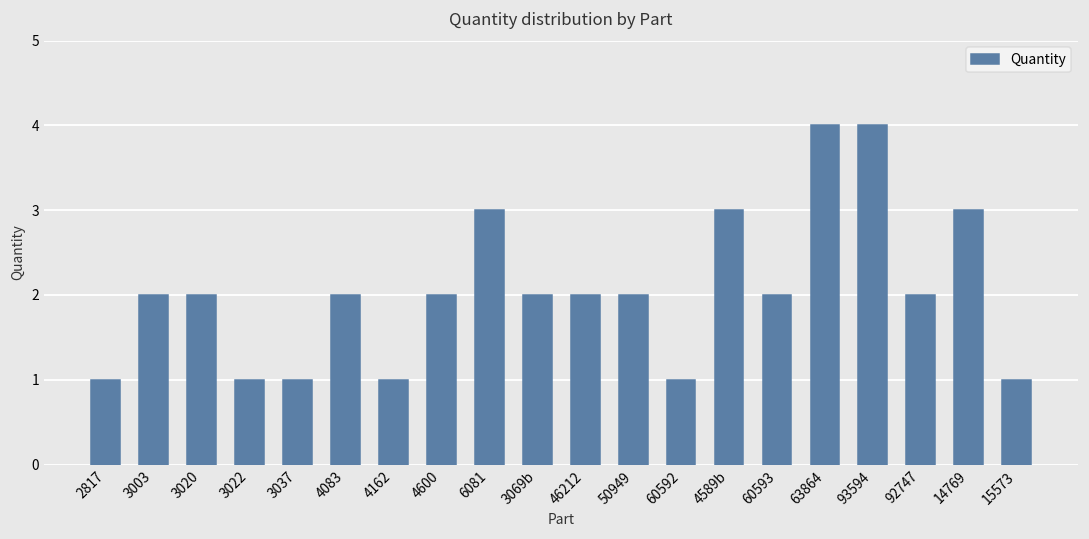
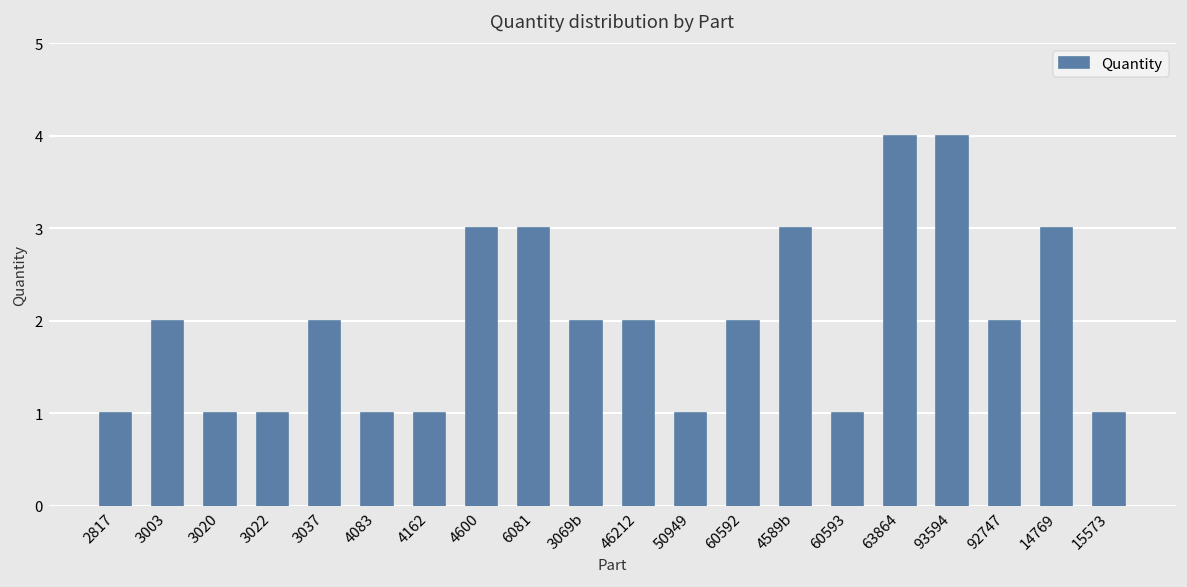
3020: 2 -> 1
3037: 1 -> 2
4083: 2 -> 1
4600: 2 -> 3
50949: 2 -> 1
60592: 1 -> 2
60593: 2 -> 1
